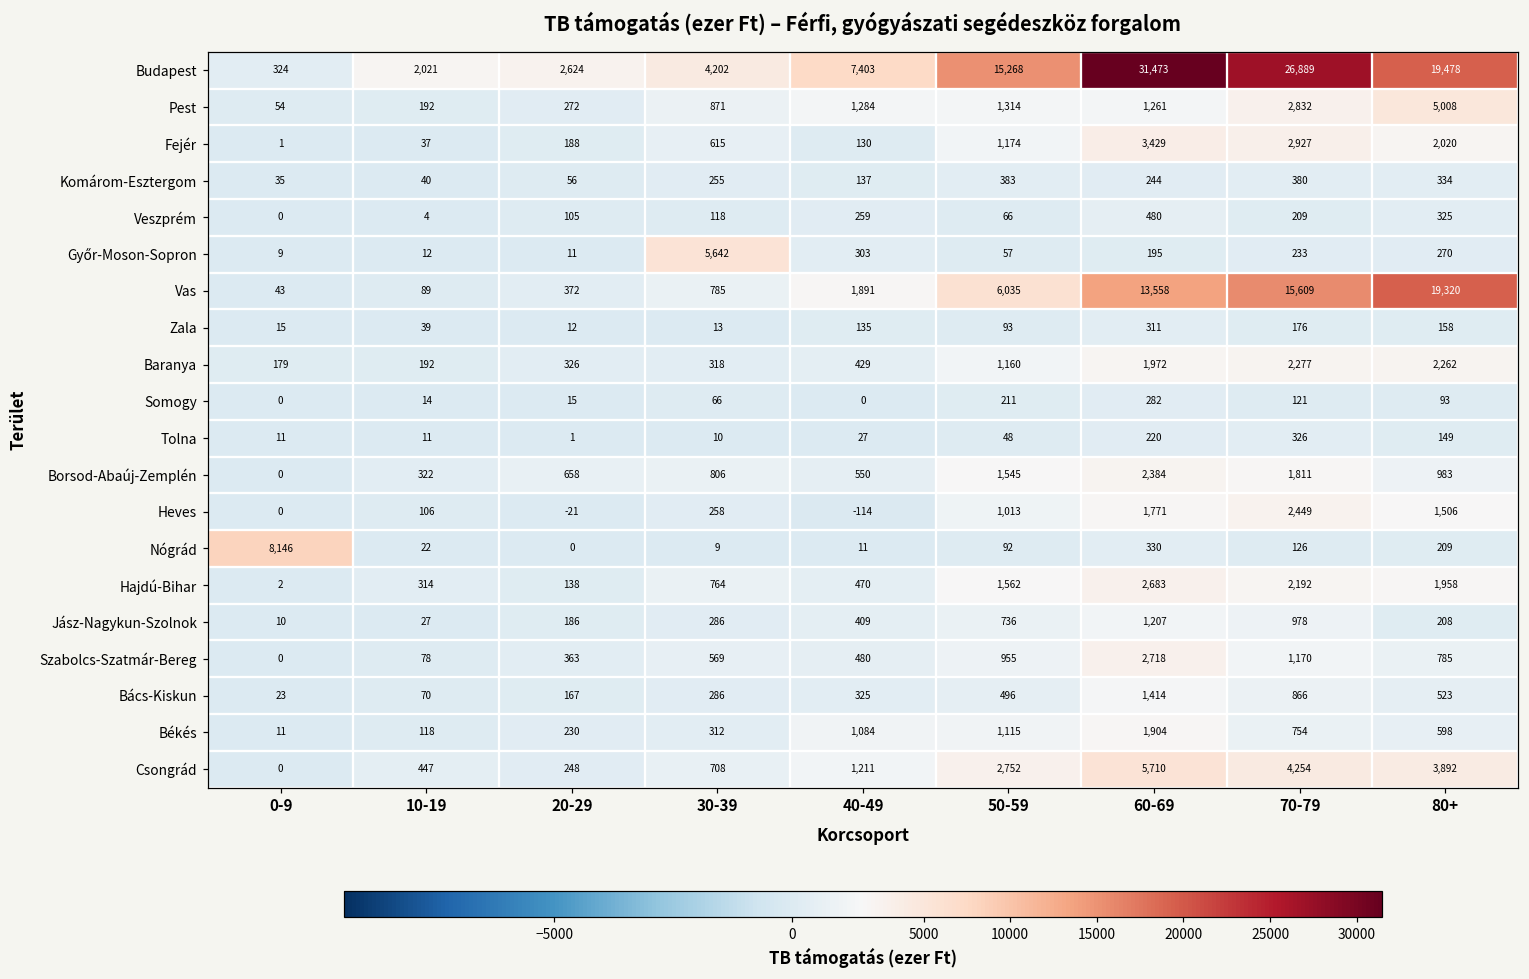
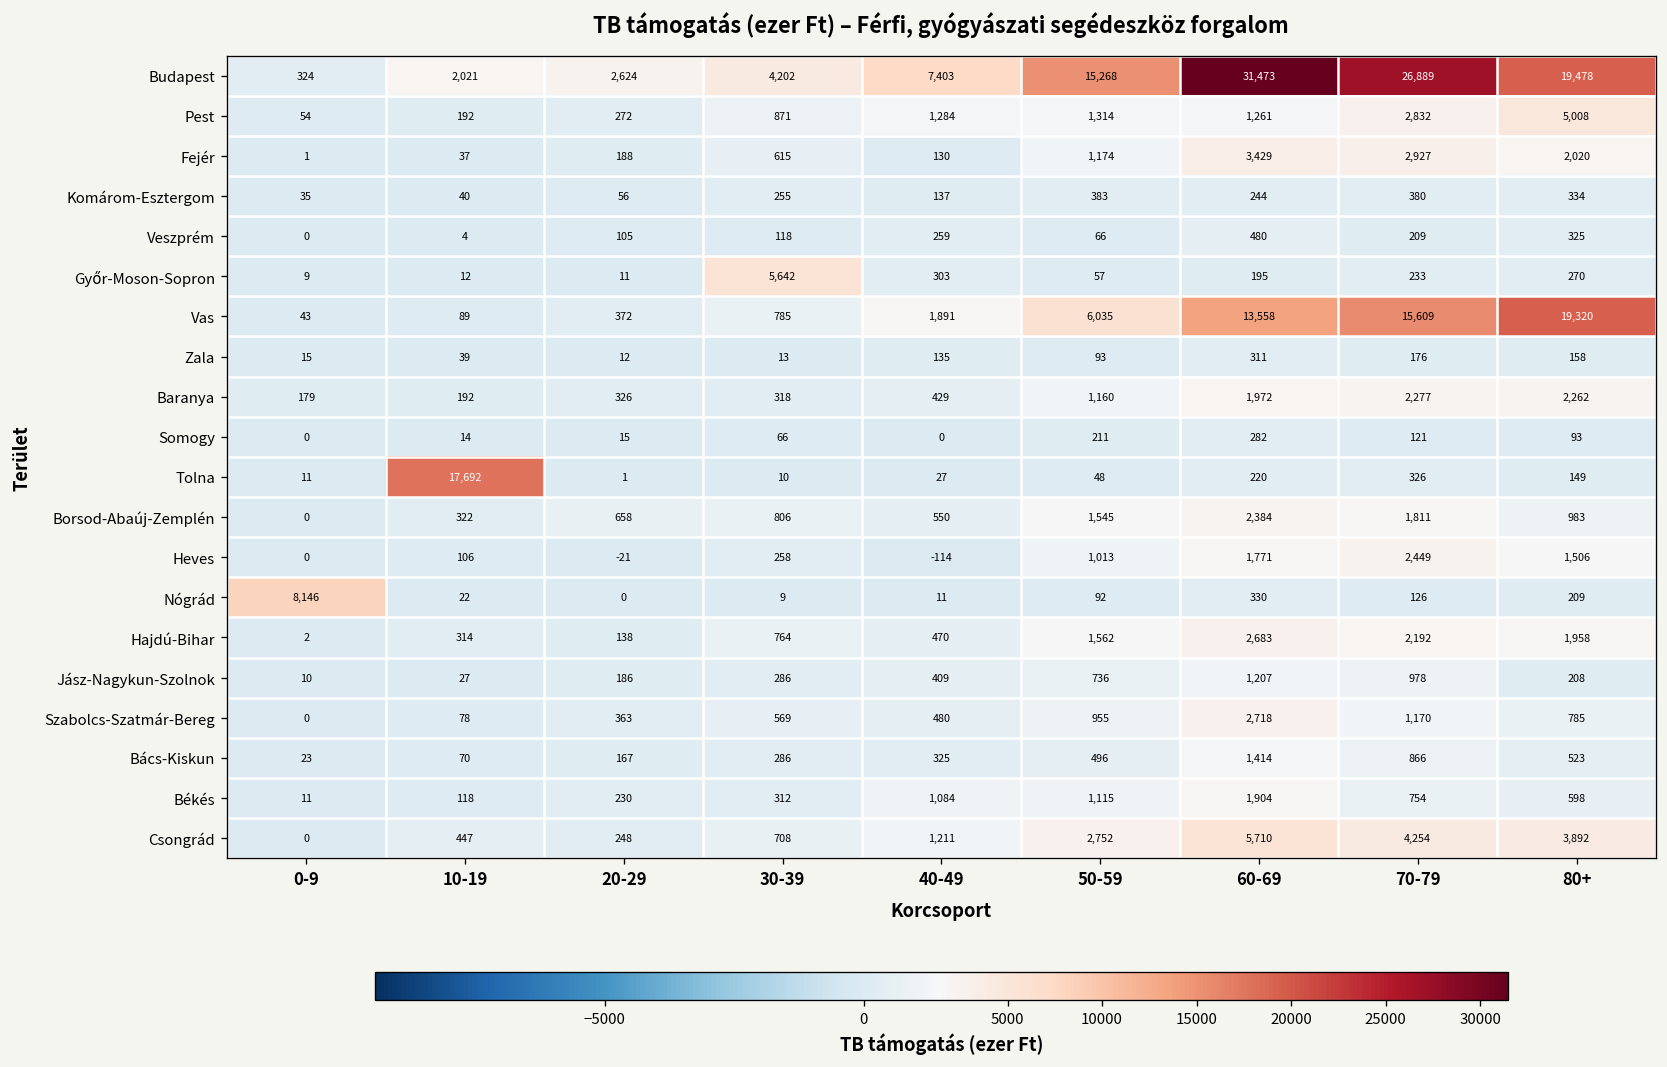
Tolna, 10-19: 11 -> 17,692
